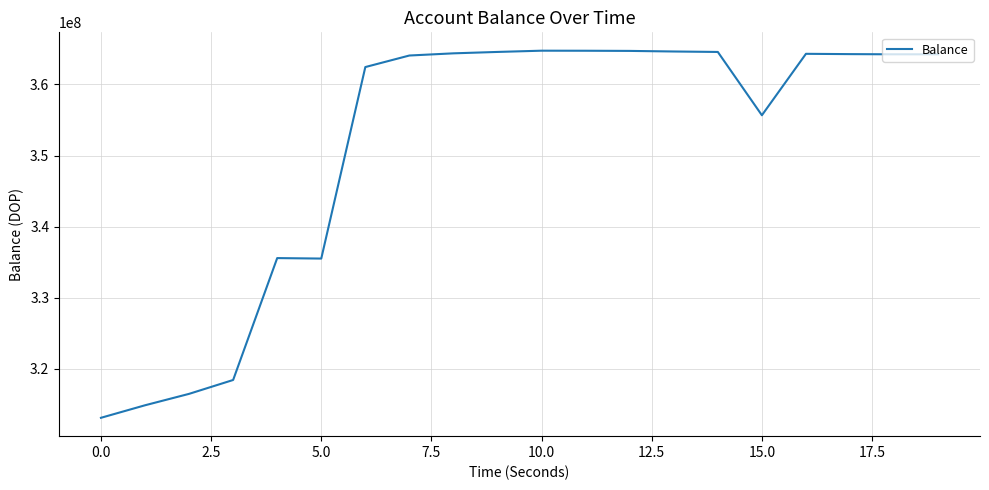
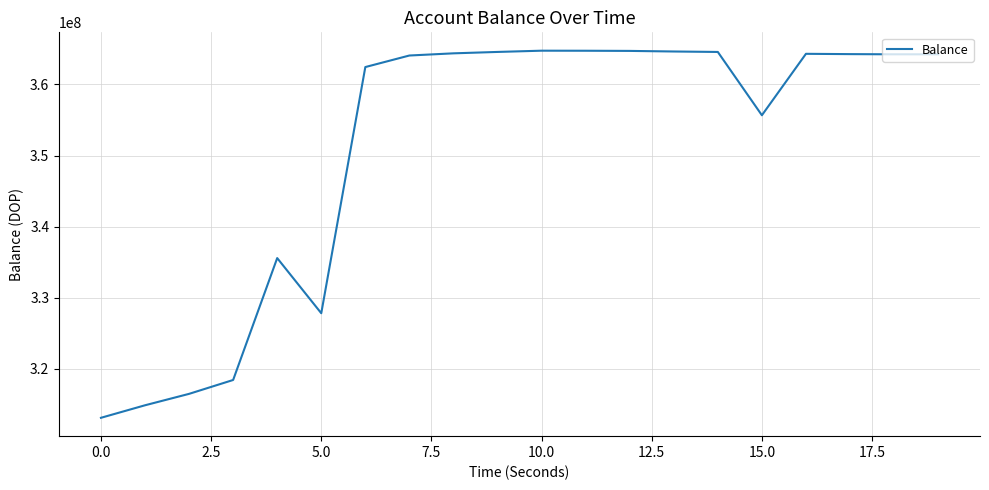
5.0: 335000000 -> 328000000
